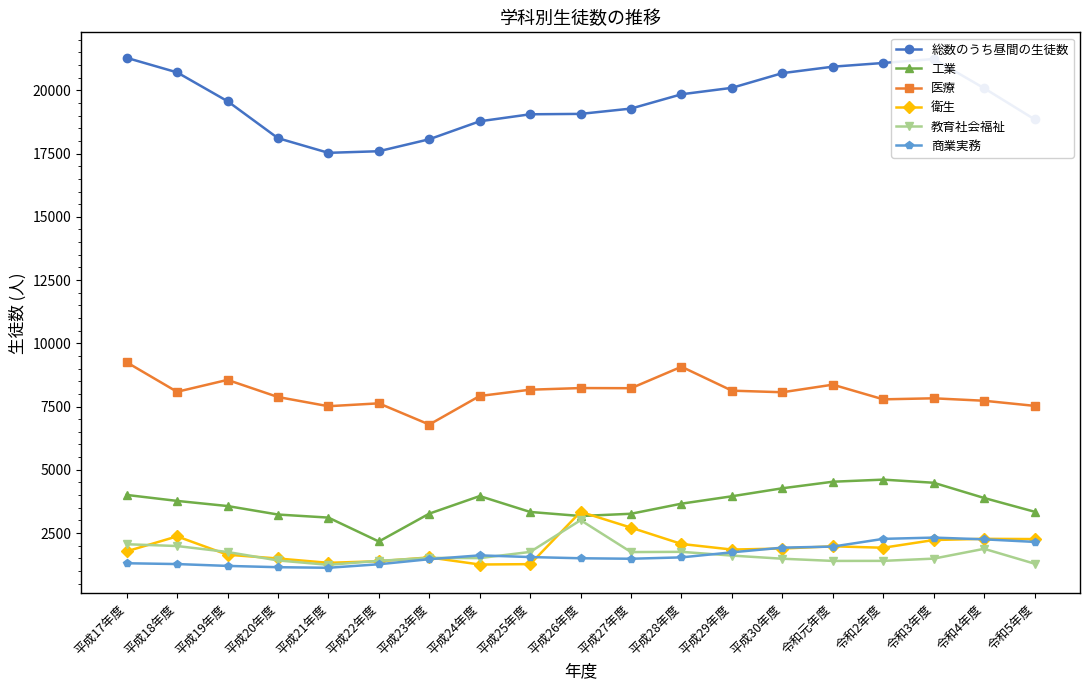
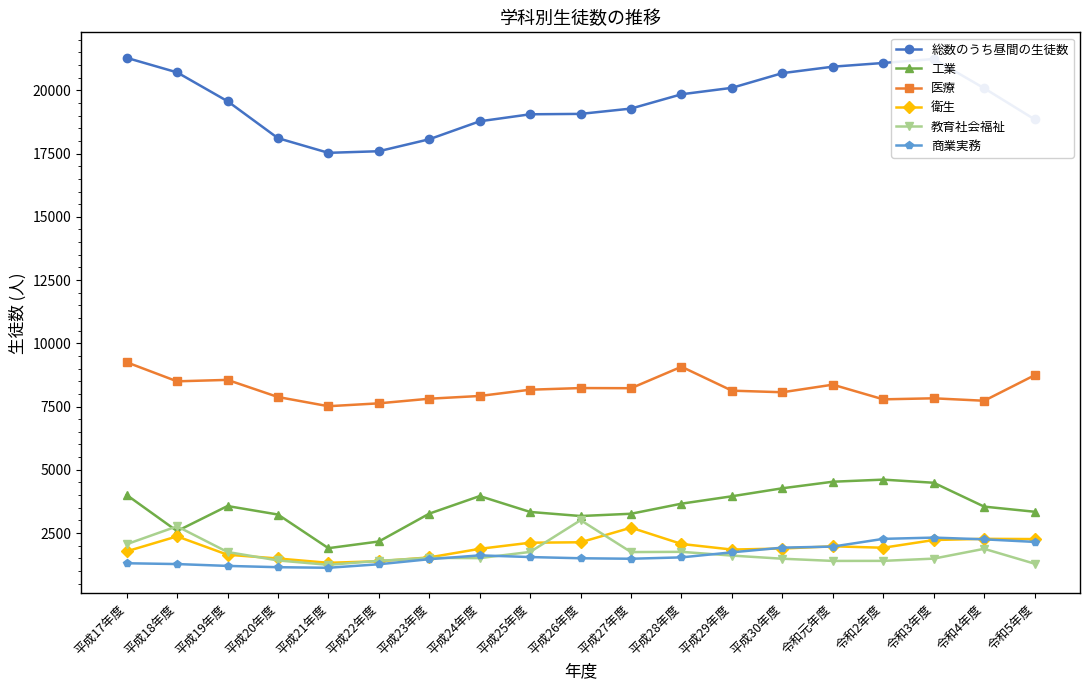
工業, 平成18年度: 3800 -> 2600
医療, 平成18年度: 8100 -> 8500
教育社会福祉, 平成18年度: 2000 -> 2800
工業, 平成21年度: 3100 -> 1900
医療, 平成23年度: 6800 -> 7800
衛生, 平成24年度: 1300 -> 1900
衛生, 平成25年度: 1300 -> 2100
衛生, 平成26年度: 3300 -> 2100
工業, 令和4年度: 3900 -> 3500
医療, 令和5年度: 7500 -> 8700
